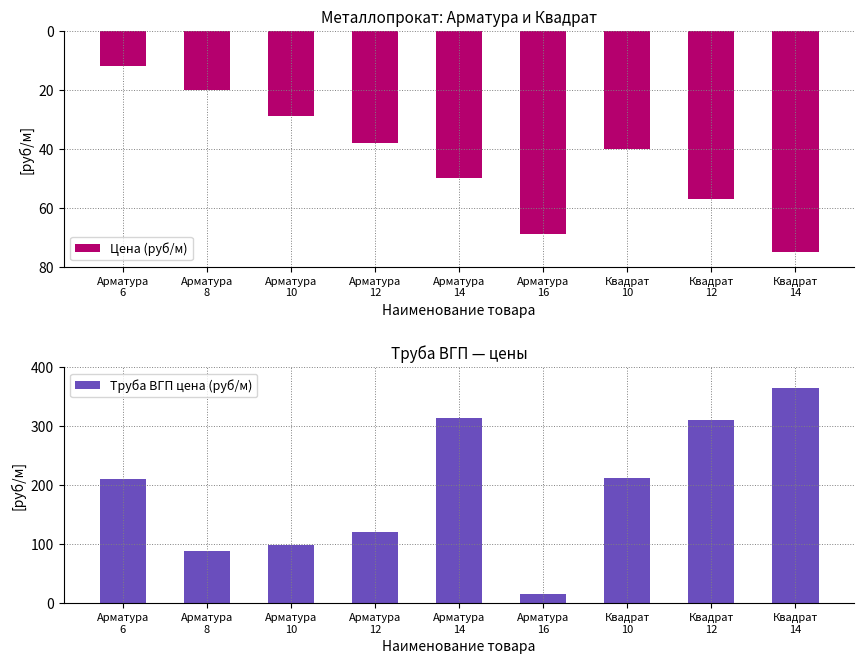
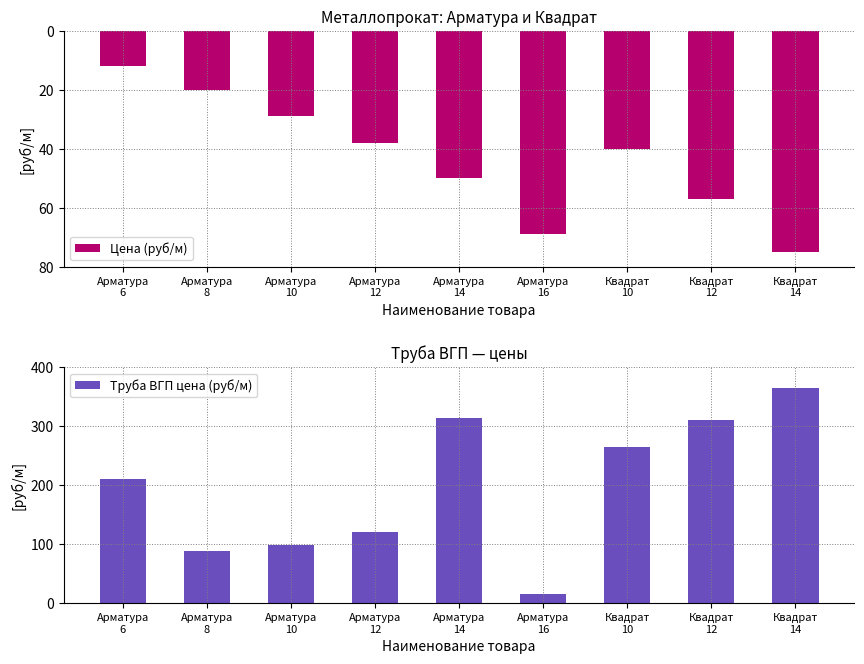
Труба ВГП — цены, Квадрат 10: 210 -> 270
